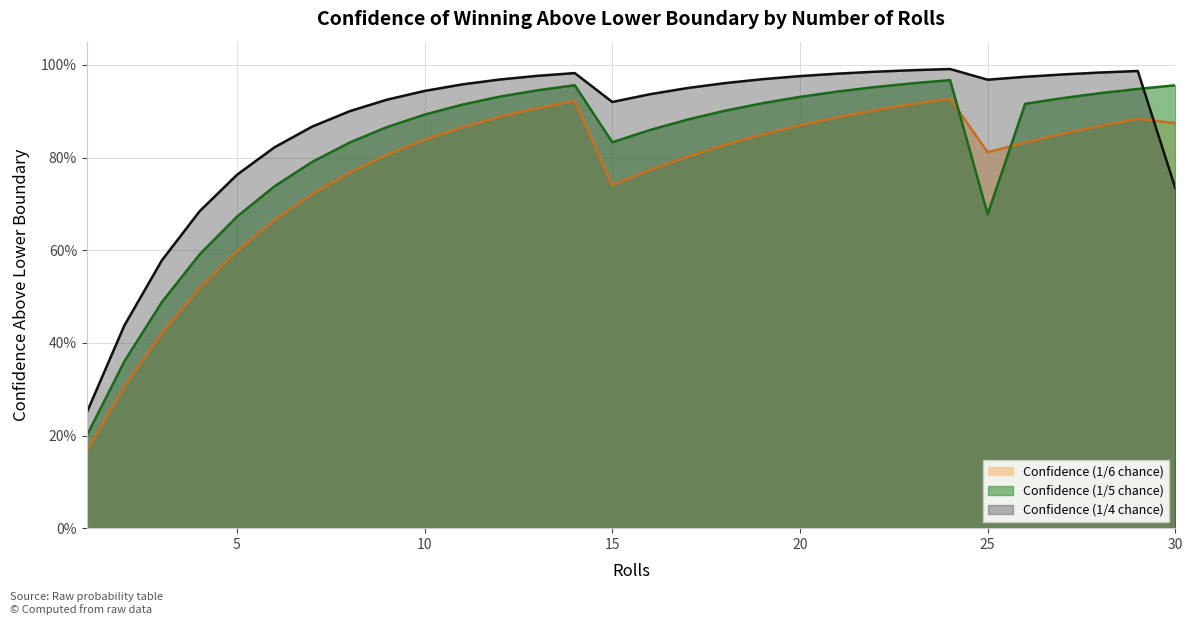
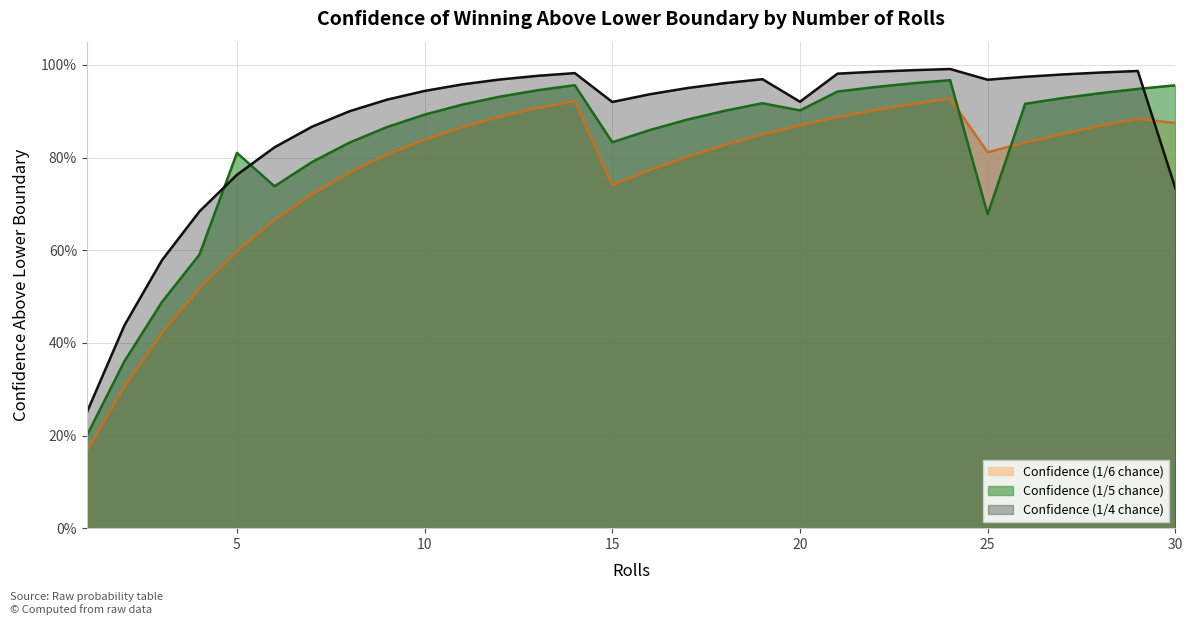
Confidence (1/5 chance), 5: 67% -> 81%
Confidence (1/5 chance), 20: 93% -> 90%
Confidence (1/4 chance), 20: 98% -> 92%
